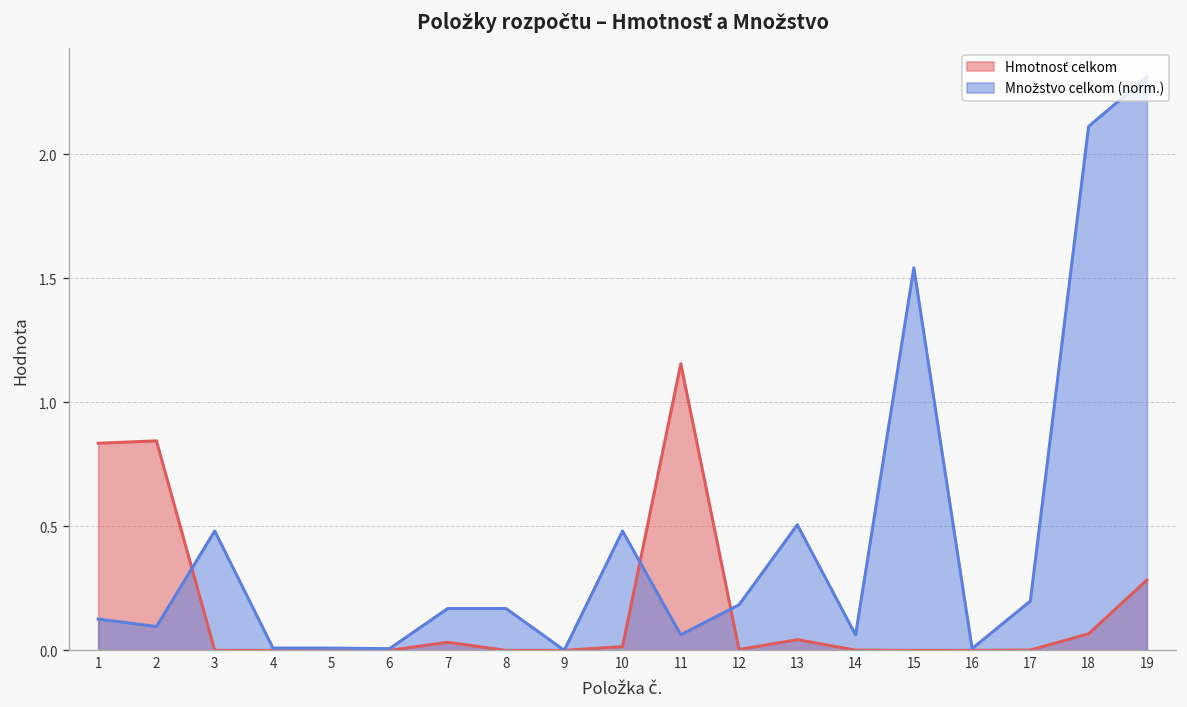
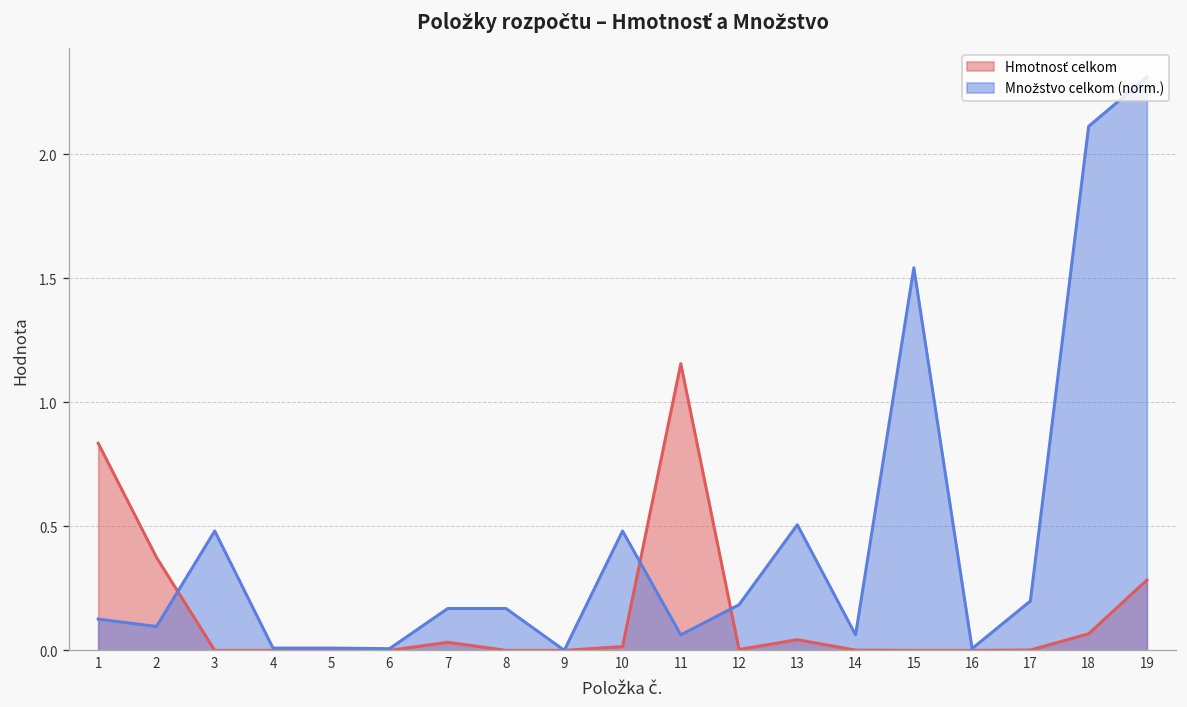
Hmotnosť celkom, 2: 0.84 -> 0.37
